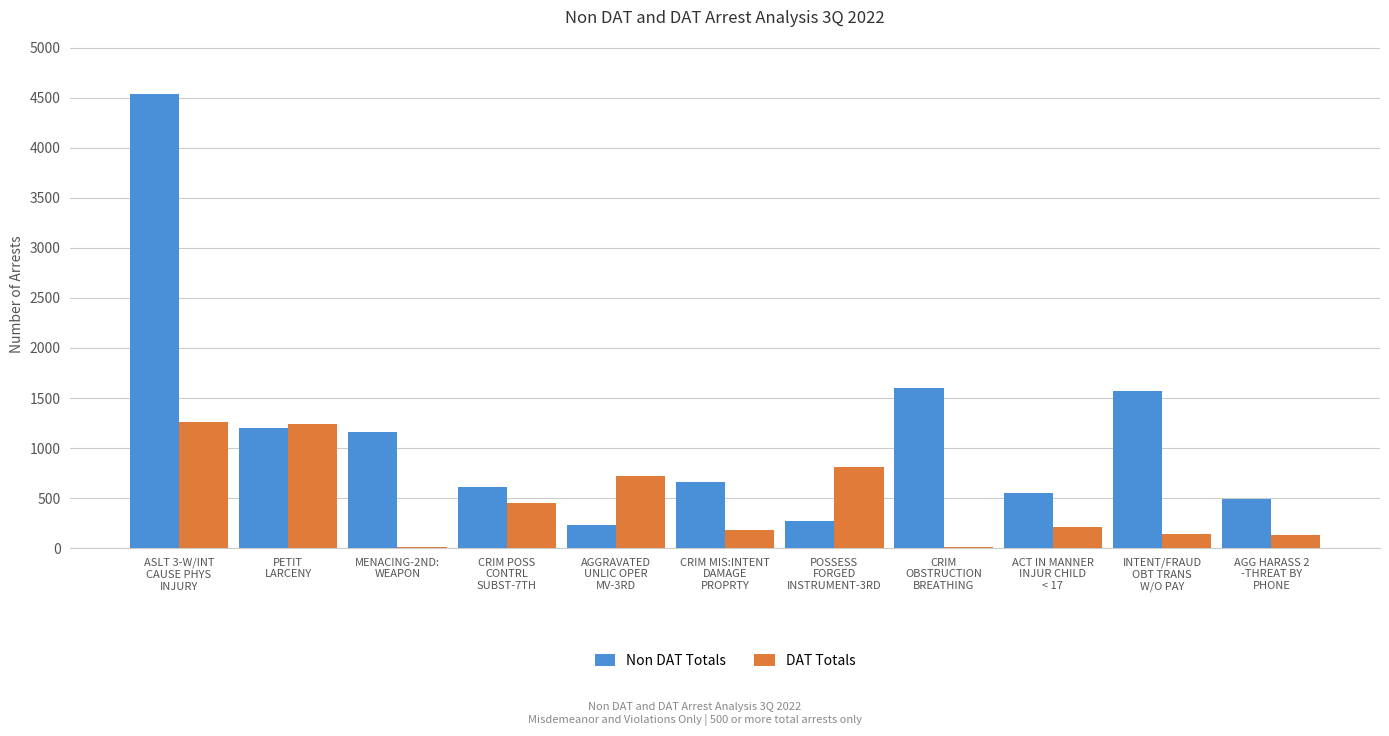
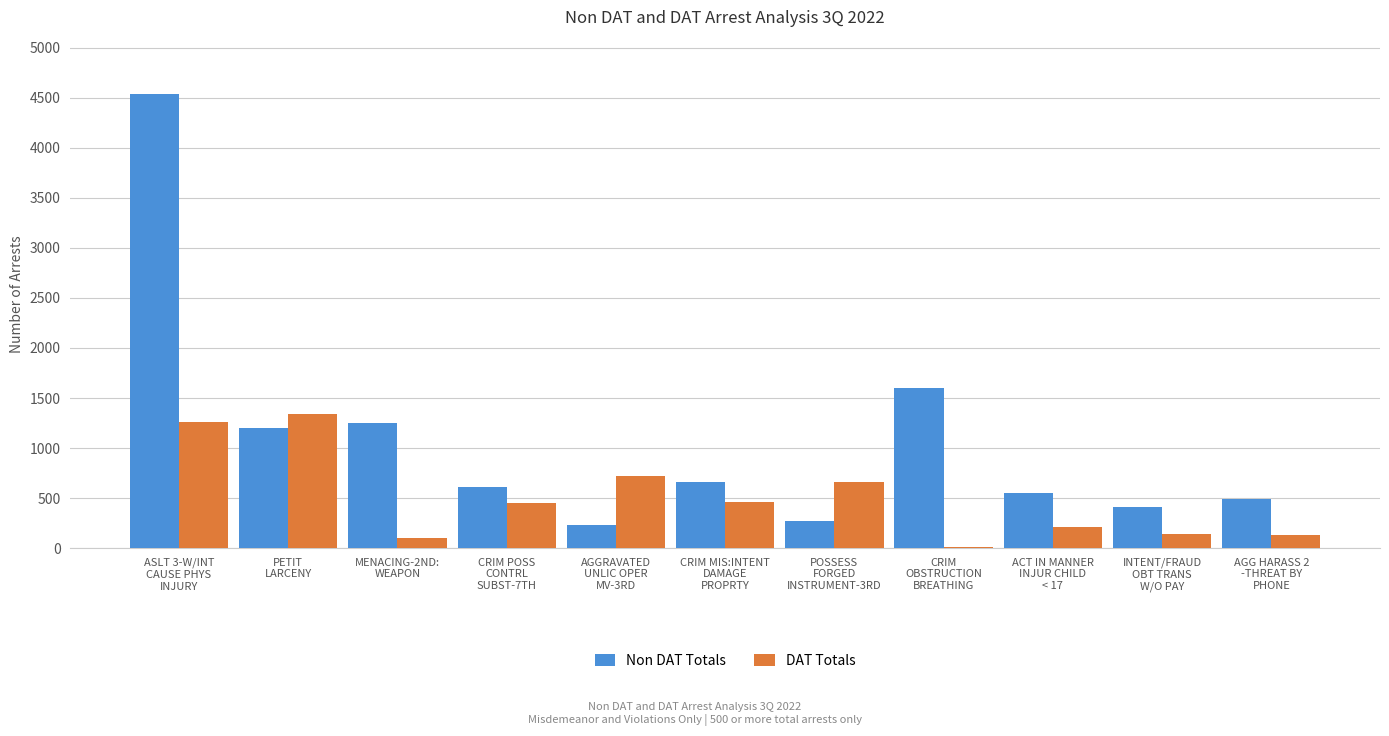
DAT Totals, PETIT LARCENY: 1240 -> 1340
Non DAT Totals, MENACING-2ND: WEAPON: 1160 -> 1250
DAT Totals, MENACING-2ND: WEAPON: 10 -> 100
DAT Totals, CRIM MIS:INTENT DAMAGE PROPRTY: 180 -> 460
DAT Totals, POSSESS FORGED INSTRUMENT-3RD: 810 -> 660
Non DAT Totals, INTENT/FRAUD OBT TRANS W/O PAY: 1570 -> 410
